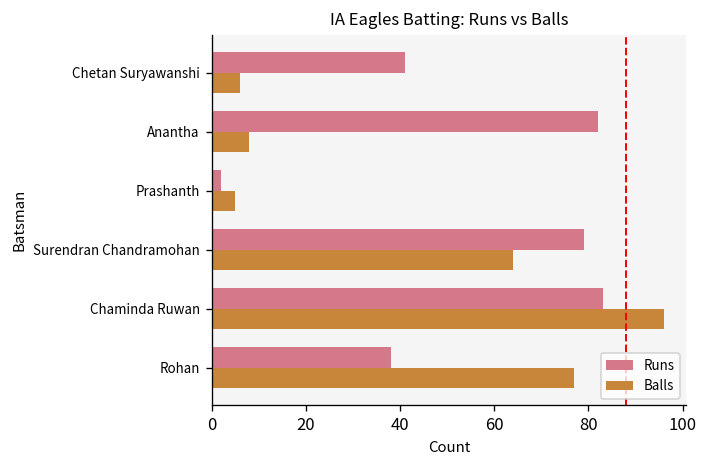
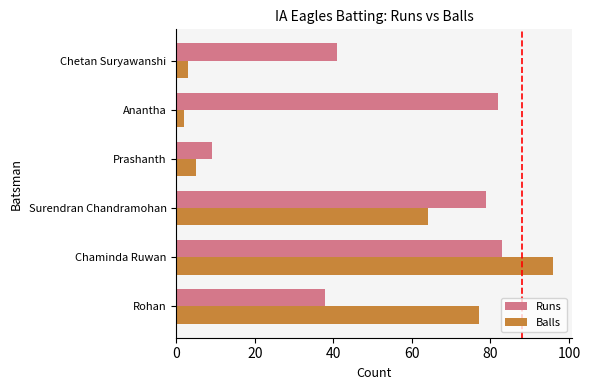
Balls, Chetan Suryawanshi: 6 -> 3
Balls, Anantha: 8 -> 2
Runs, Prashanth: 2 -> 9
